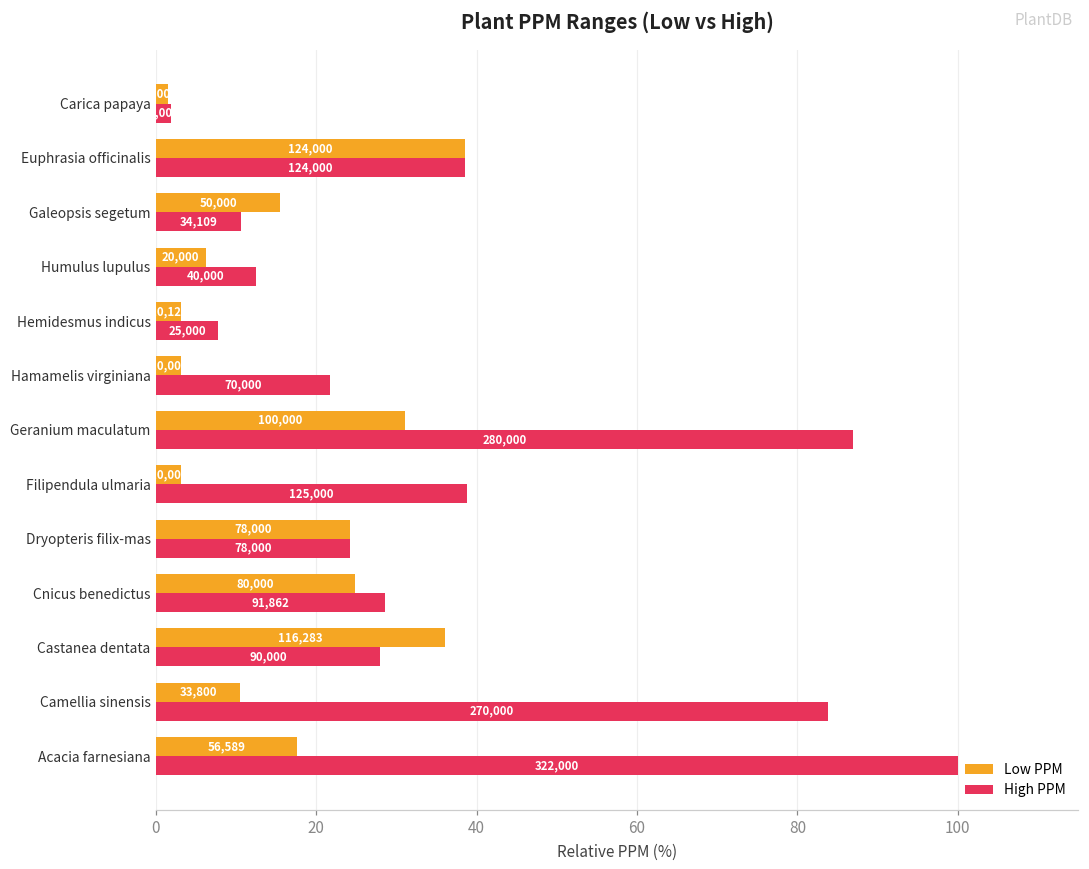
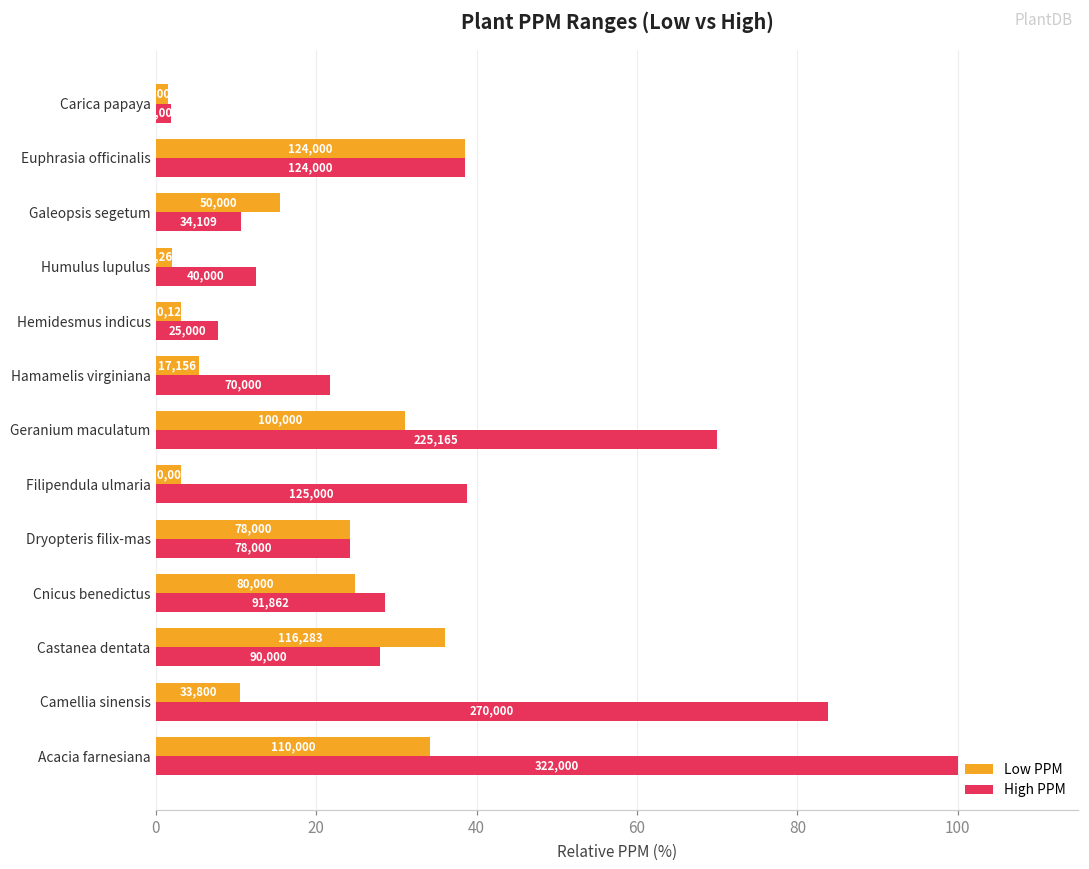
Low PPM, Humulus lupulus: 6 -> 2
Low PPM, Hamamelis virginiana: 10,000 -> 17,156
High PPM, Geranium maculatum: 280,000 -> 225,165
Low PPM, Acacia farnesiana: 56,589 -> 110,000
